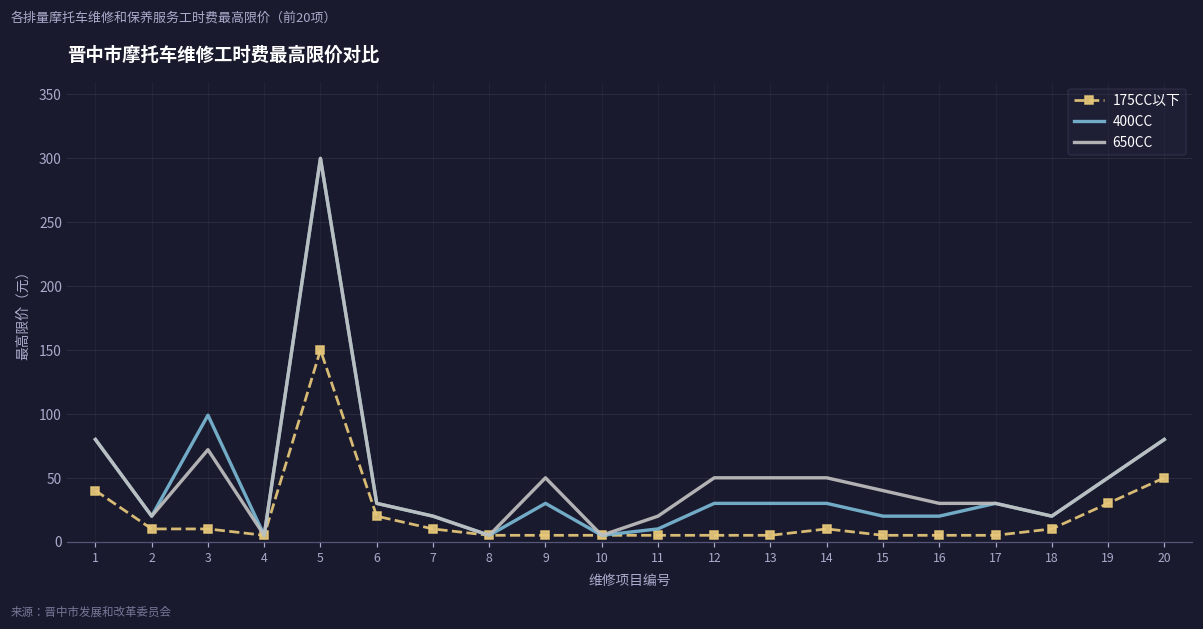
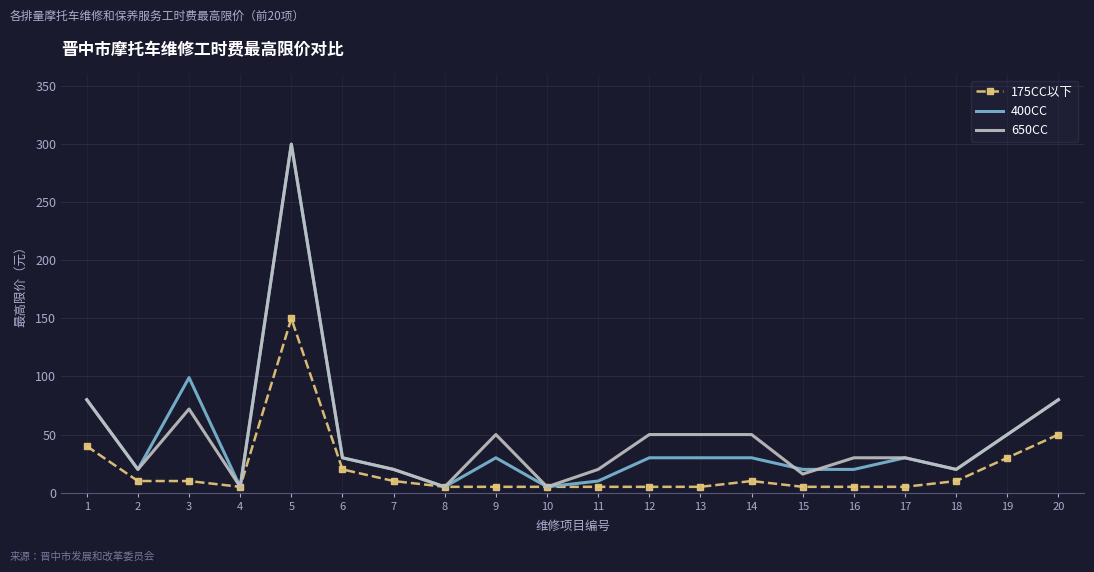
650CC, 15: 40 -> 16
